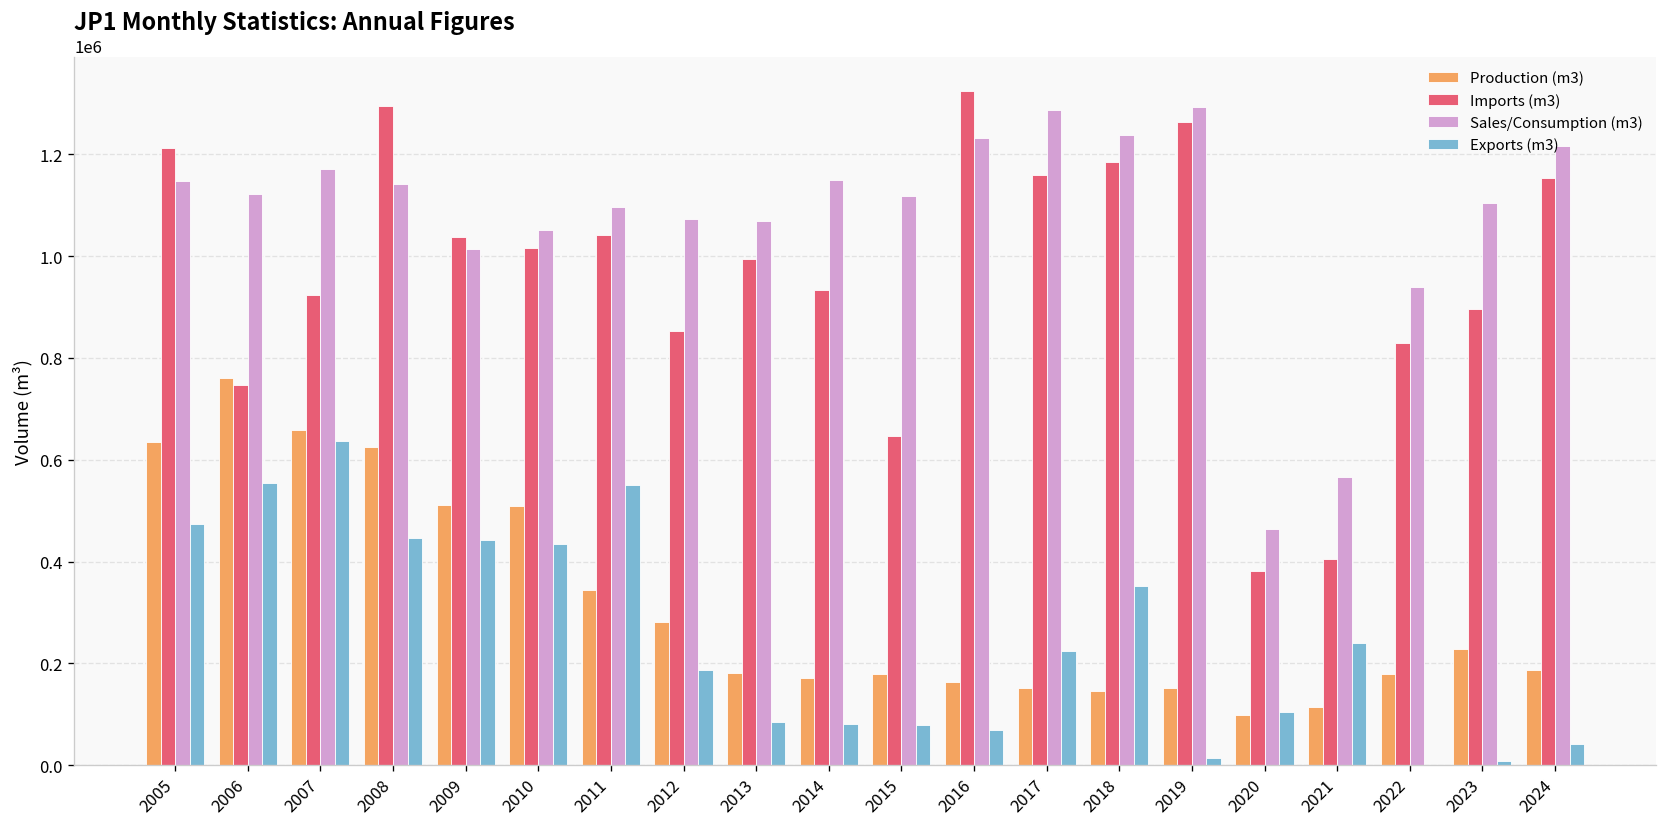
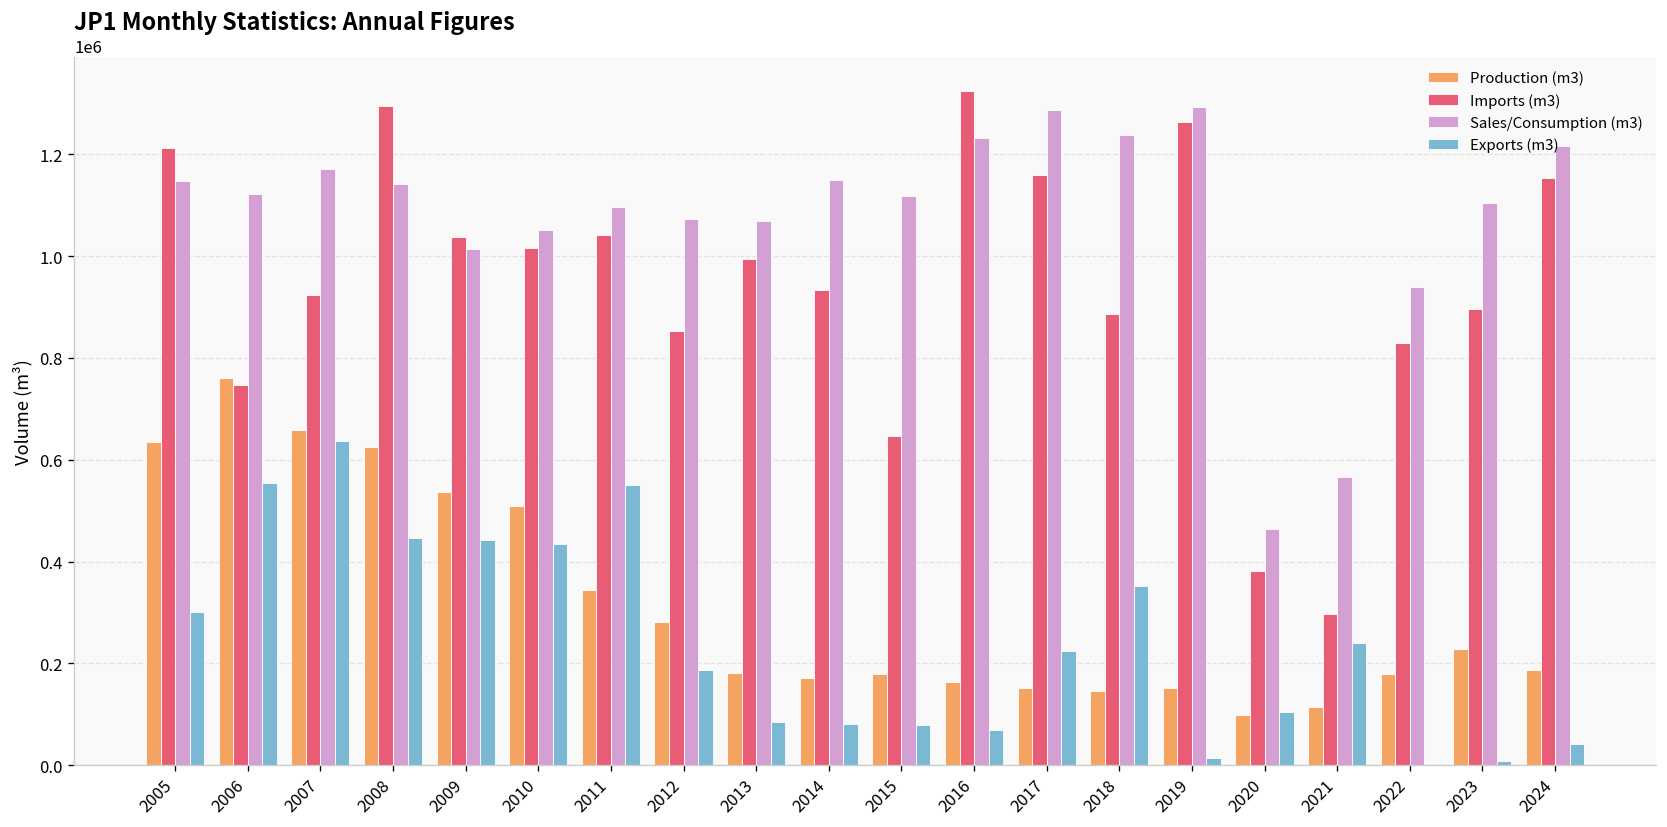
Exports (m3), 2005: 470000 -> 300000
Production (m3), 2009: 510000 -> 540000
Imports (m3), 2018: 1180000 -> 890000
Imports (m3), 2021: 400000 -> 300000
